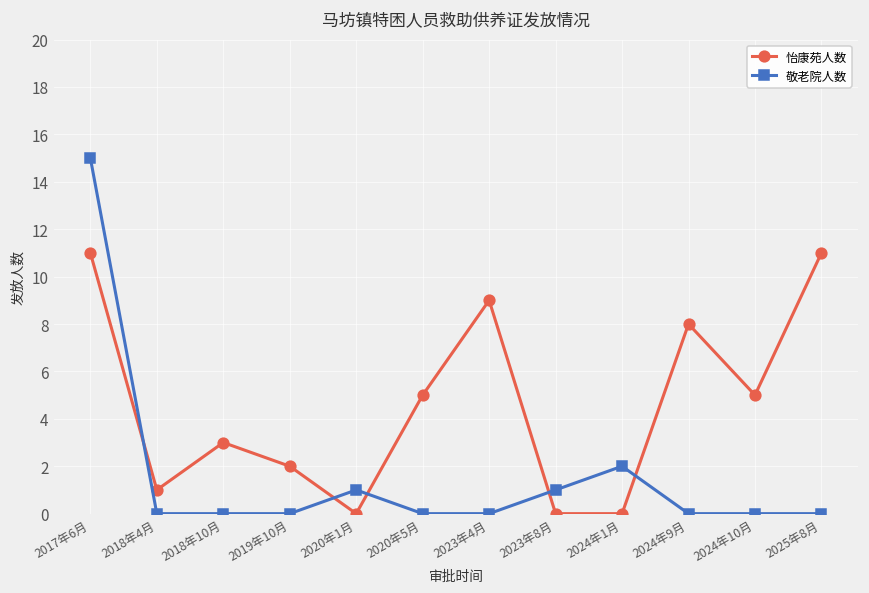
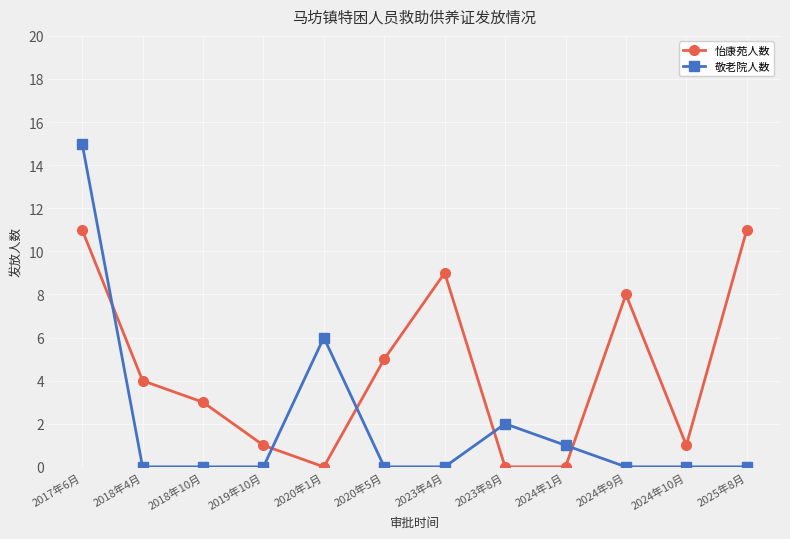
怡康苑人数, 2018年4月: 1 -> 4
怡康苑人数, 2019年10月: 2 -> 1
敬老院人数, 2020年1月: 1 -> 6
敬老院人数, 2023年8月: 1 -> 2
敬老院人数, 2024年1月: 2 -> 1
怡康苑人数, 2024年10月: 5 -> 1
